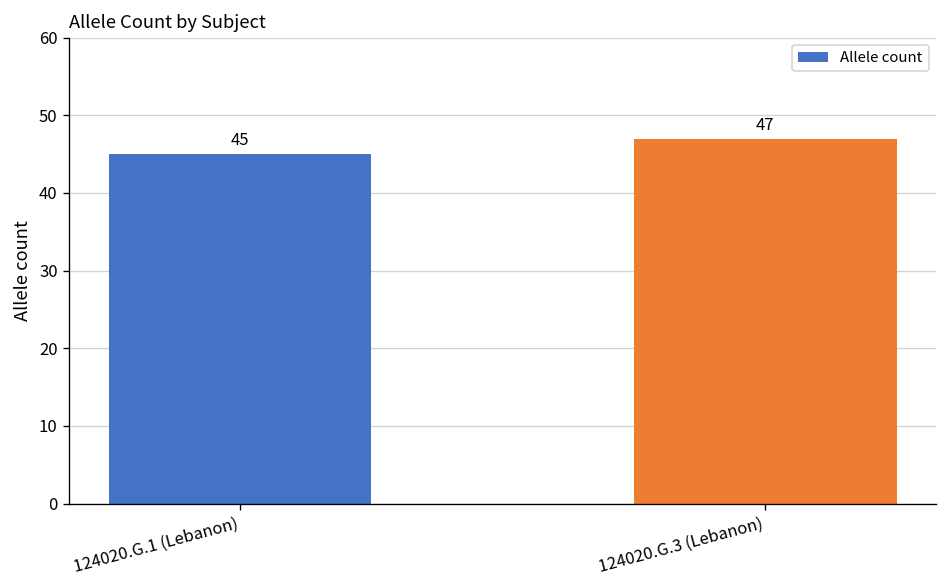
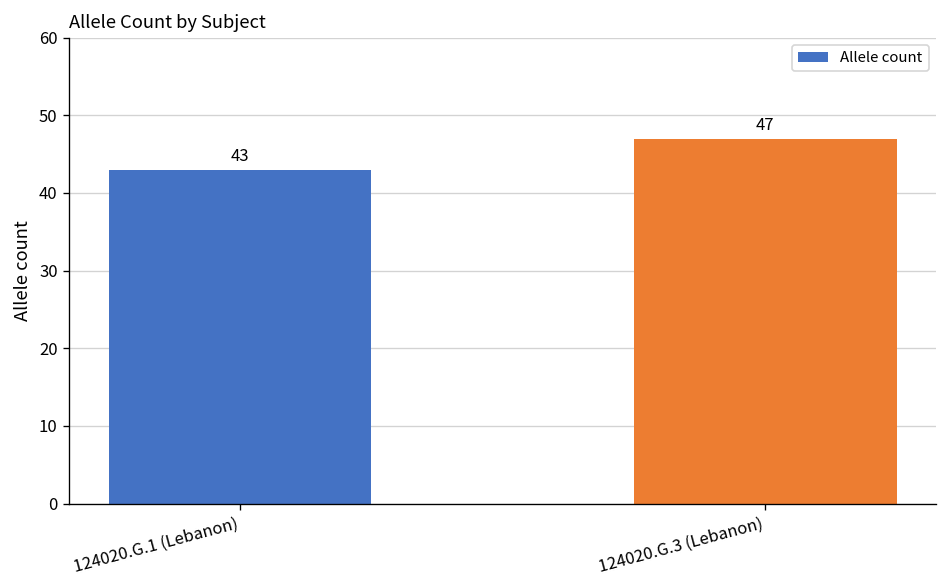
124020.G.1 (Lebanon): 45 -> 43
